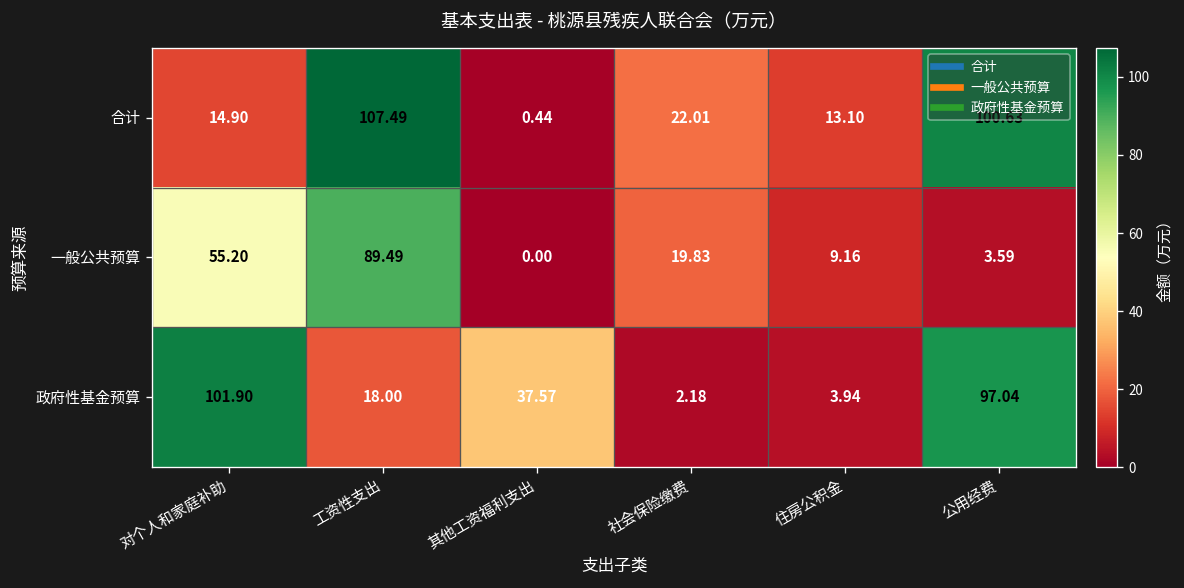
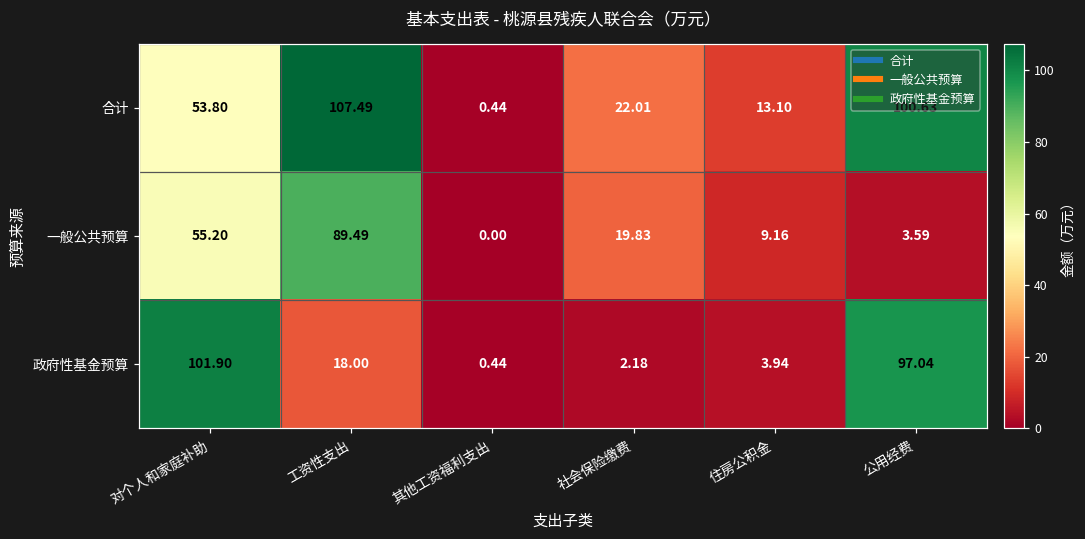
合计, 对个人和家庭补助: 14.90 -> 53.80
政府性基金预算, 其他工资福利支出: 37.57 -> 0.44
